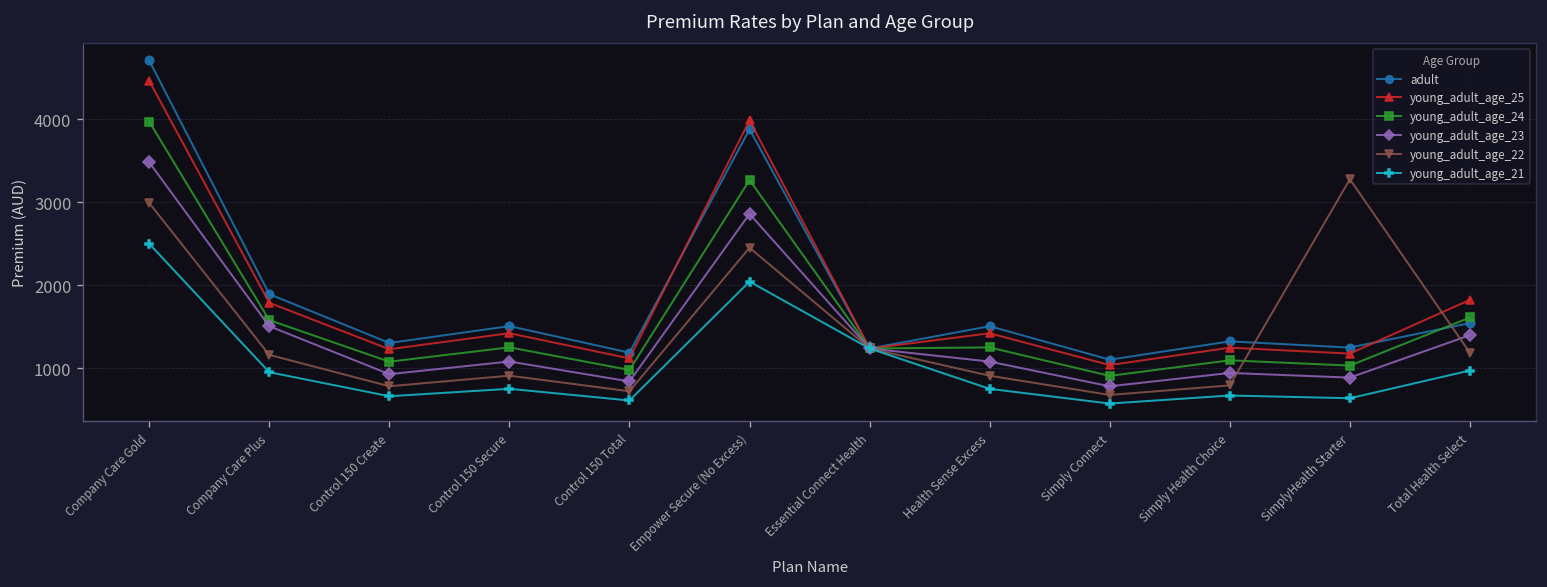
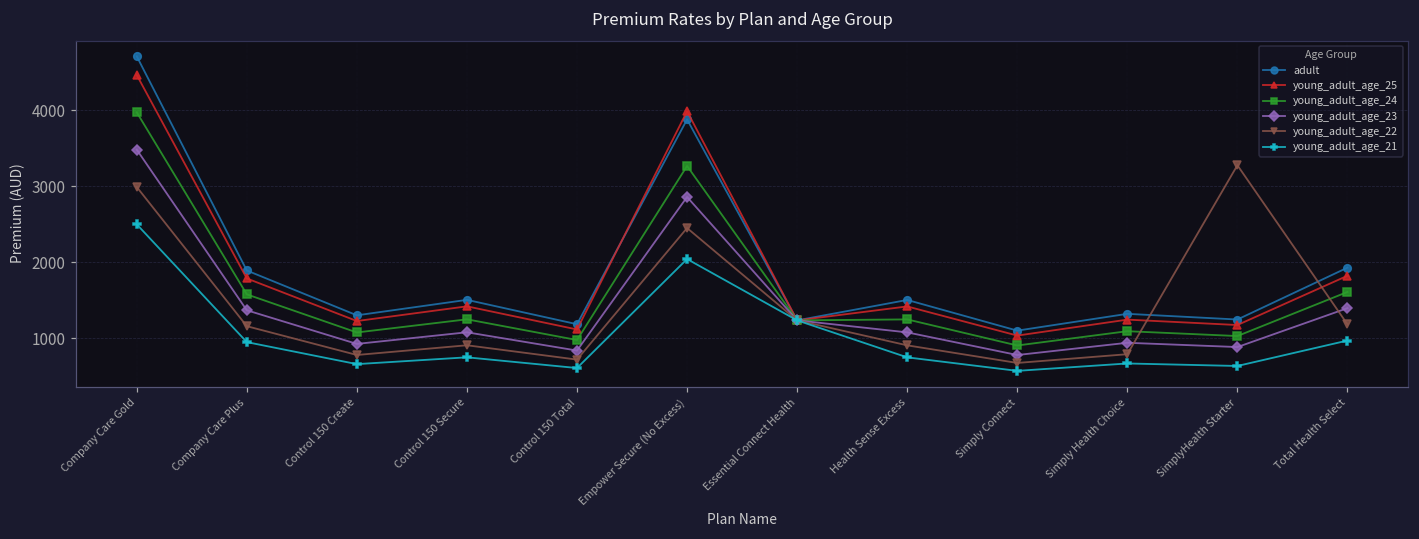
young_adult_age_23, Company Care Plus: 1500 -> 1400
adult, Total Health Select: 1500 -> 1900
